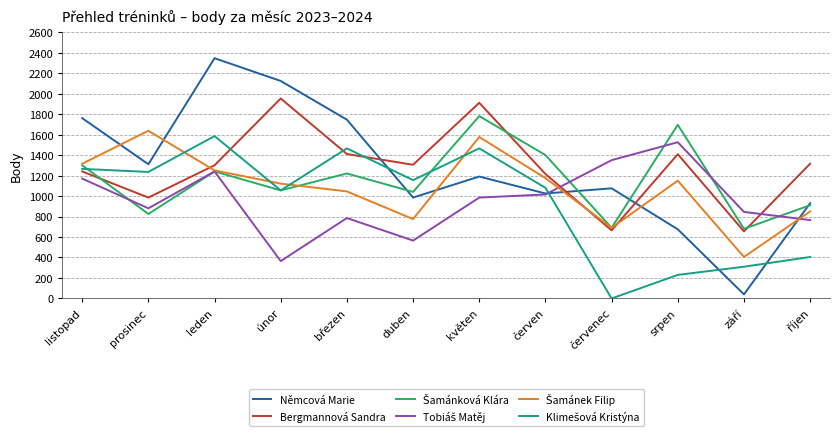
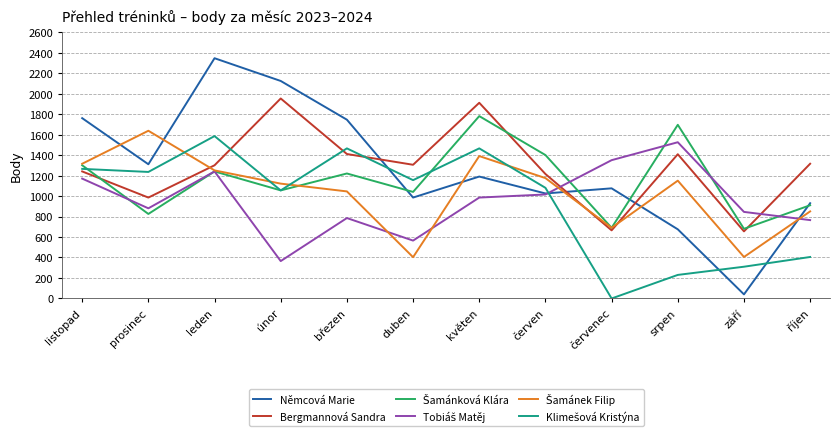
Šamánek Filip, duben: 780 -> 400
Šamánek Filip, květen: 1580 -> 1390
